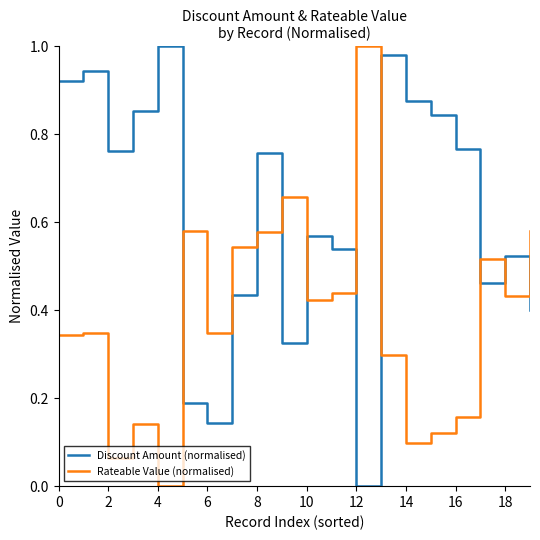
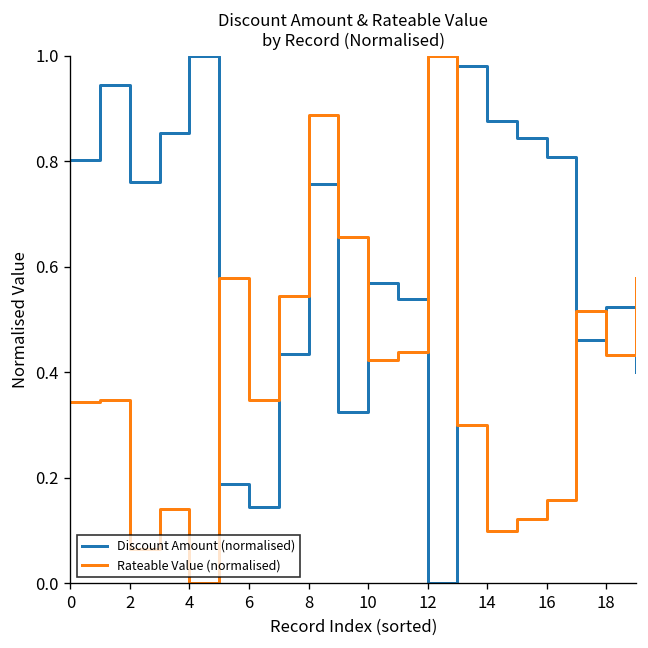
Discount Amount (normalised), 0: 0.92 -> 0.80
Rateable Value (normalised), 8: 0.58 -> 0.89
Discount Amount (normalised), 16: 0.77 -> 0.81
